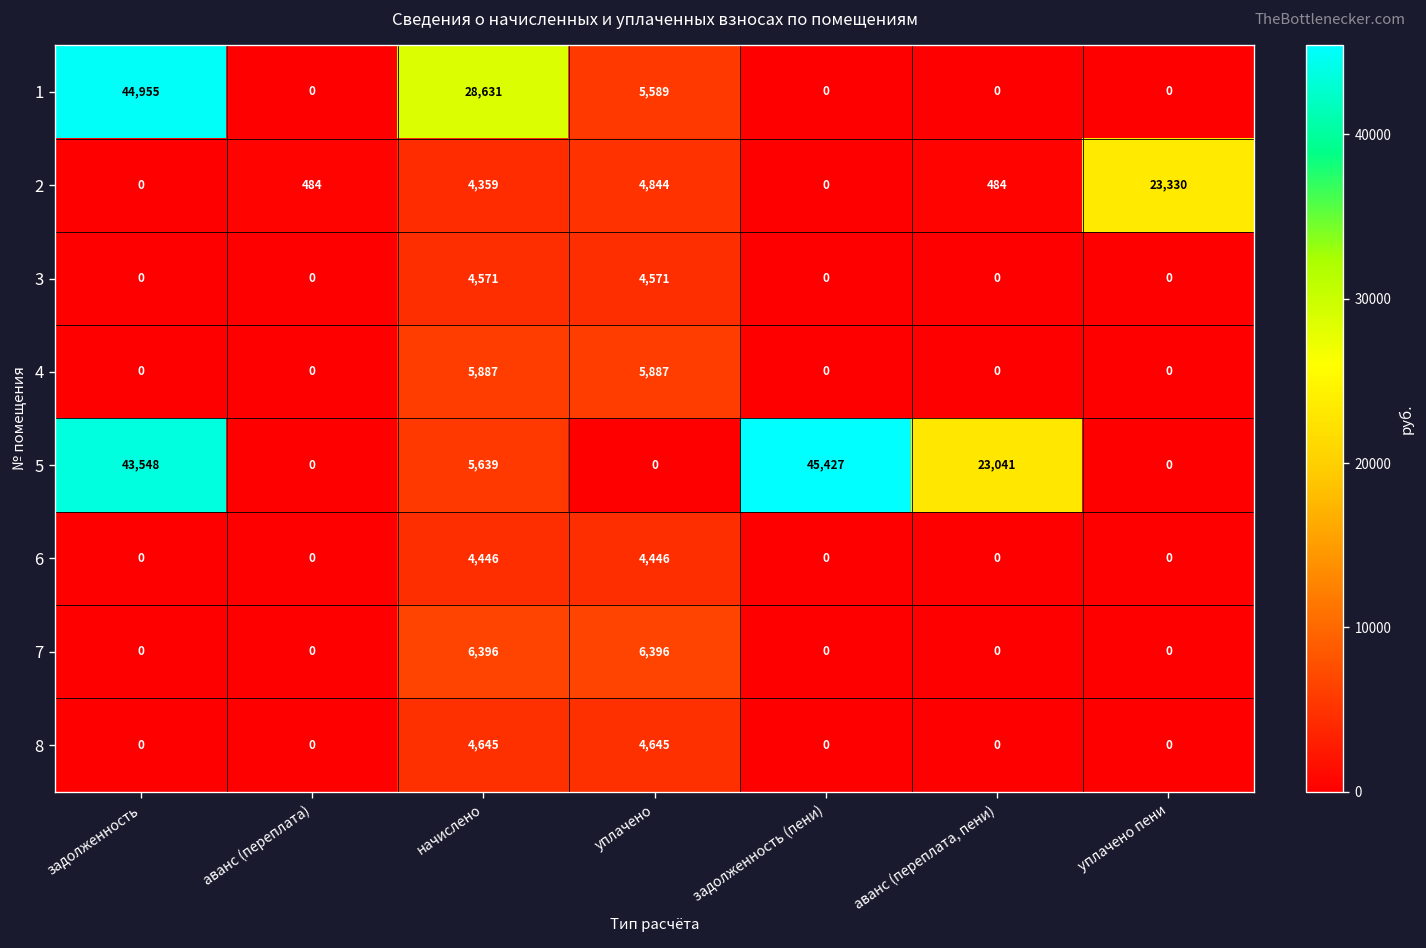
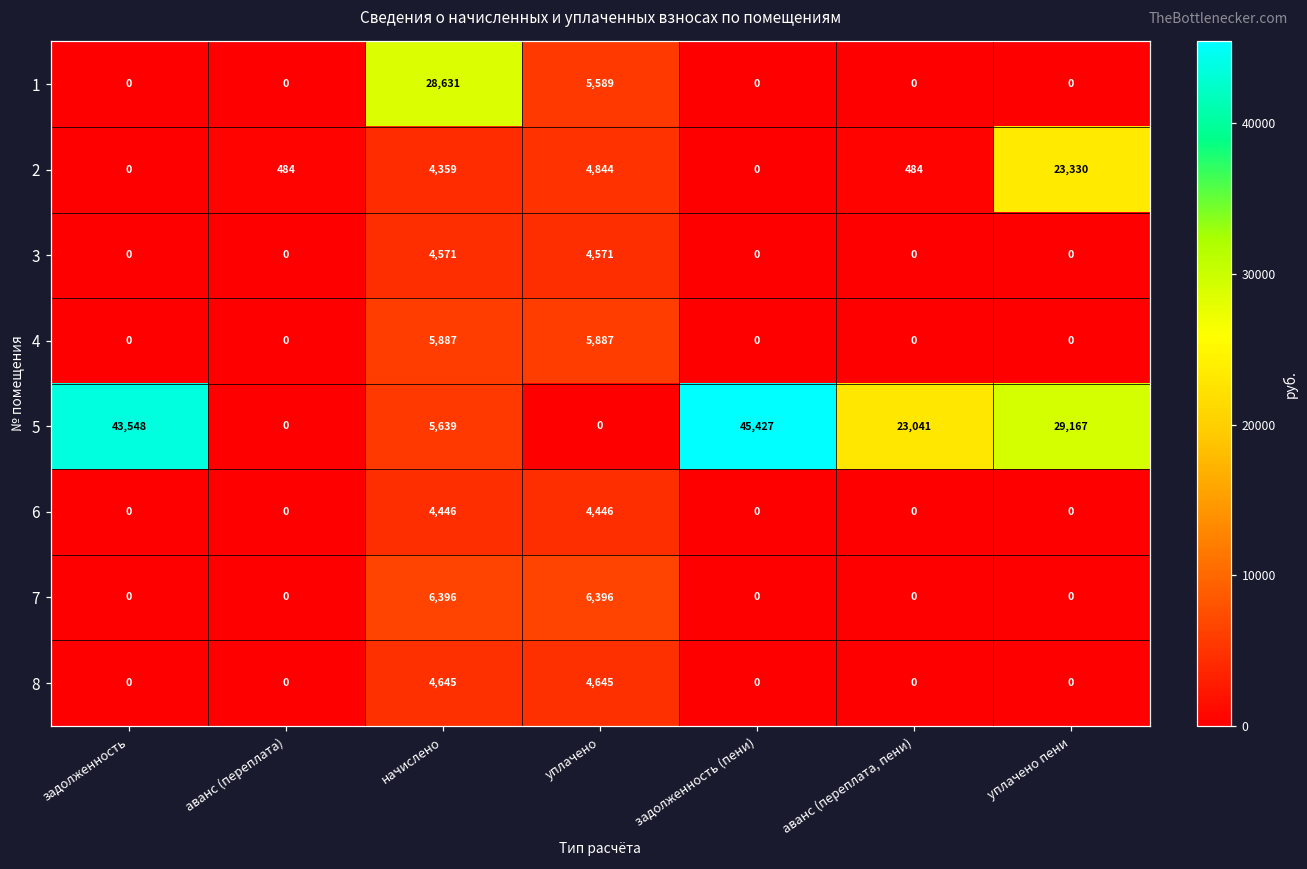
1, задолженность: 44,955 -> 0
5, уплачено пени: 0 -> 29,167
